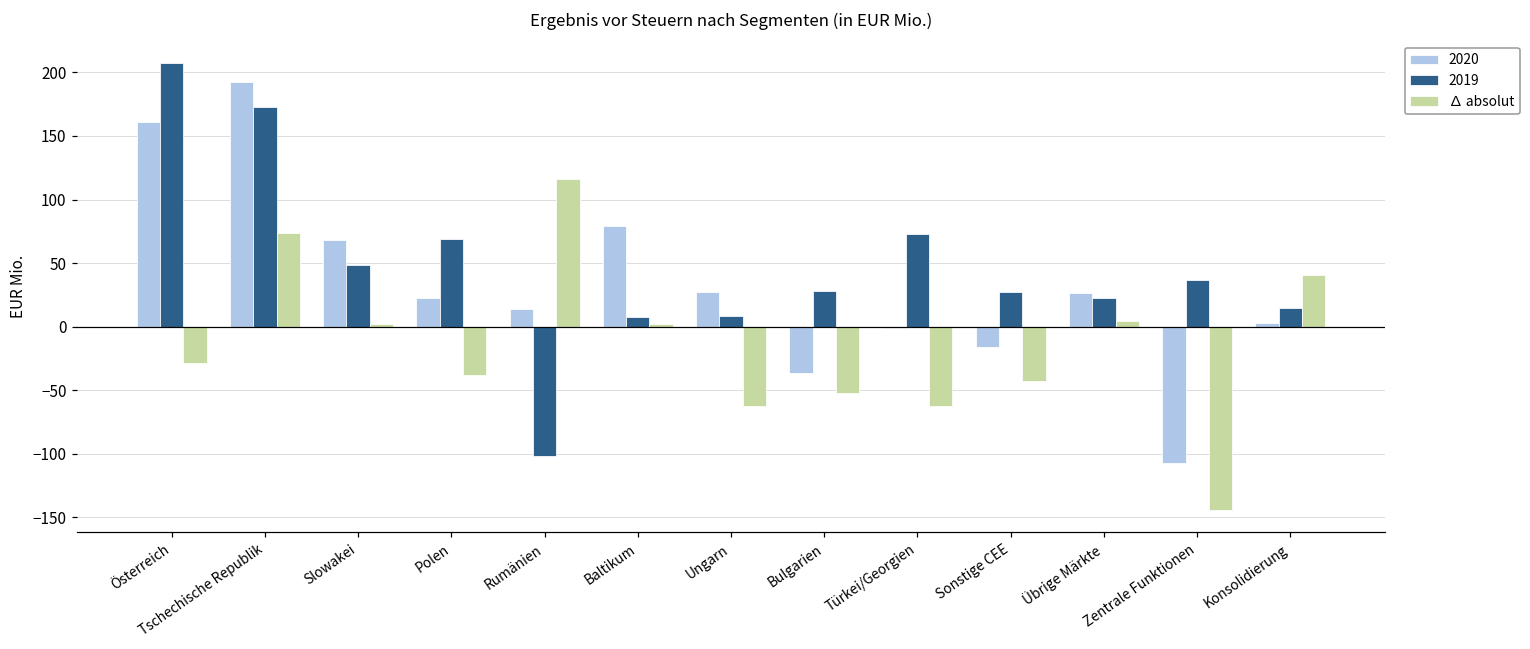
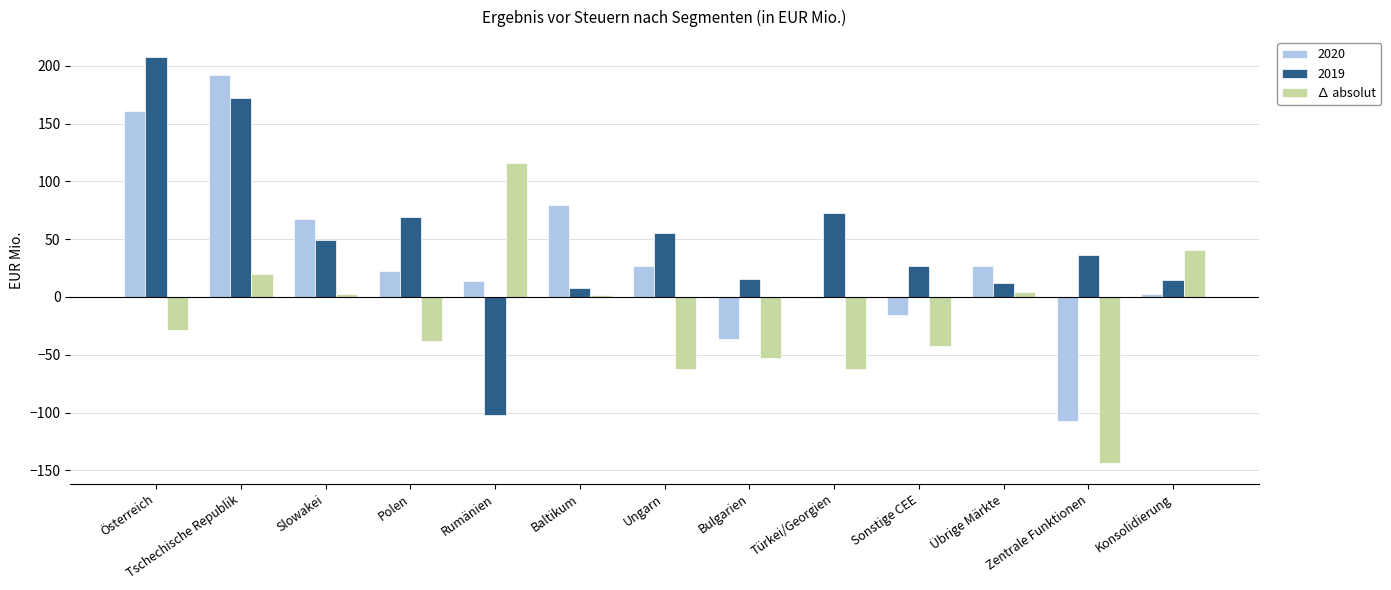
∆ absolut, Tschechische Republik: 74 -> 20
2019, Ungarn: 9 -> 55
2019, Bulgarien: 28 -> 16
2019, Übrige Märkte: 23 -> 12
